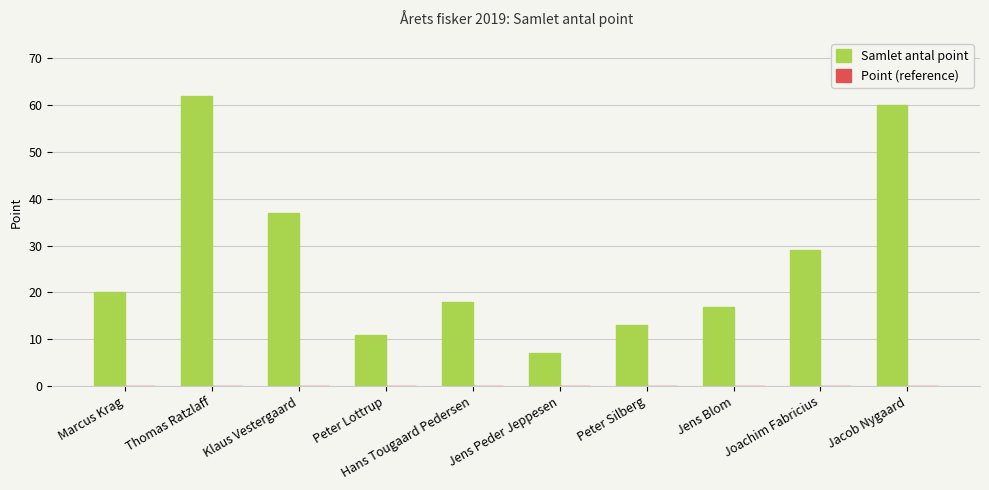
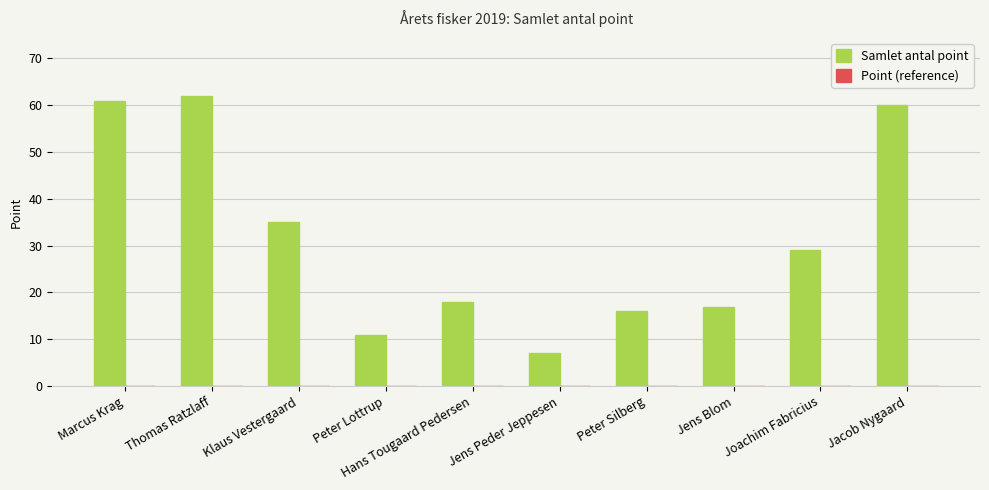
Samlet antal point, Marcus Krag: 20 -> 61
Samlet antal point, Klaus Vestergaard: 37 -> 35
Samlet antal point, Peter Silberg: 13 -> 16
